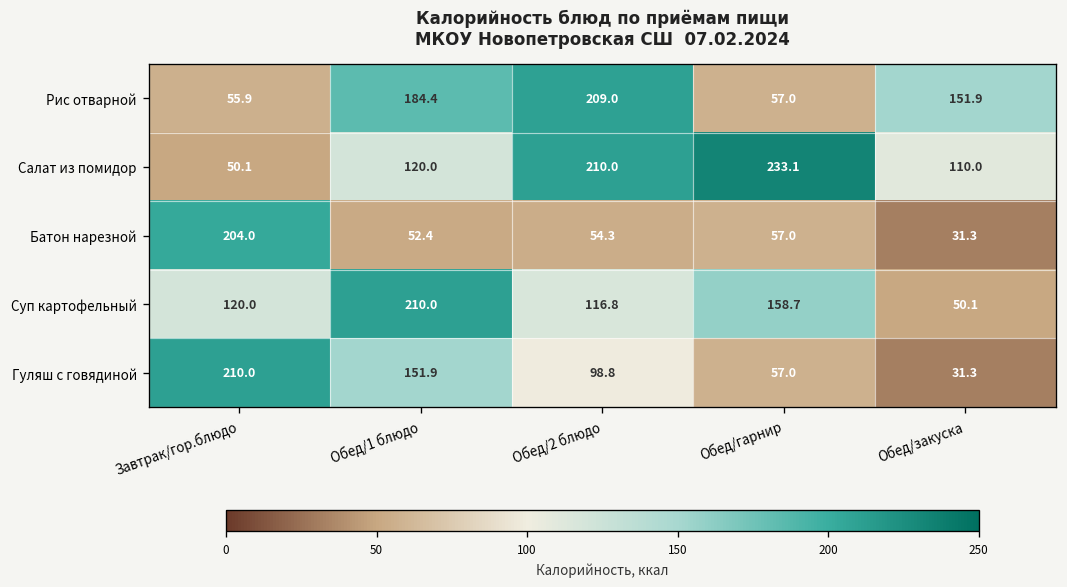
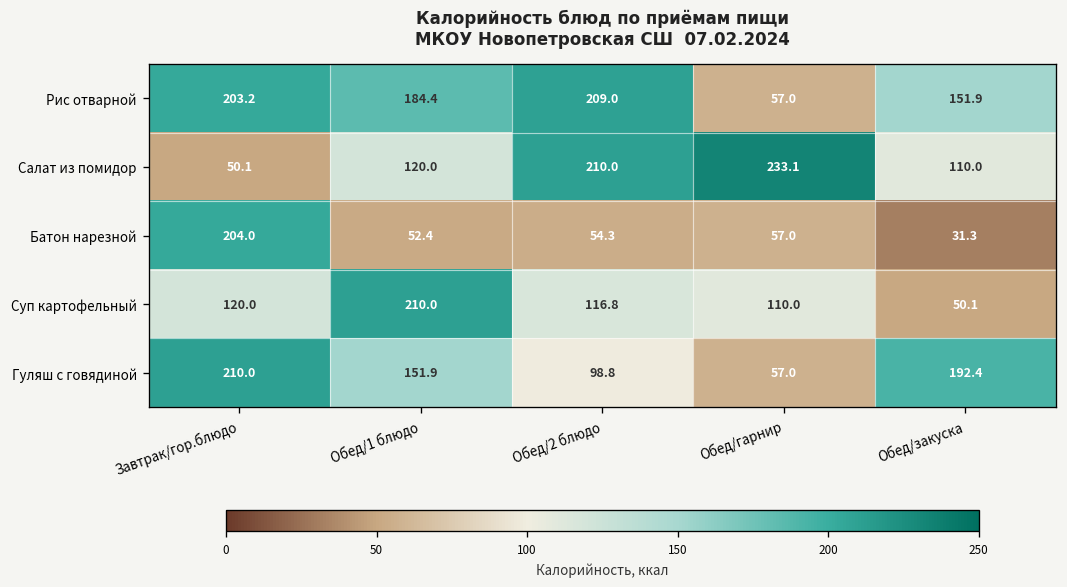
Рис отварной, Завтрак/гор.блюдо: 55.9 -> 203.2
Суп картофельный, Обед/гарнир: 158.7 -> 110.0
Гуляш с говядиной, Обед/закуска: 31.3 -> 192.4
